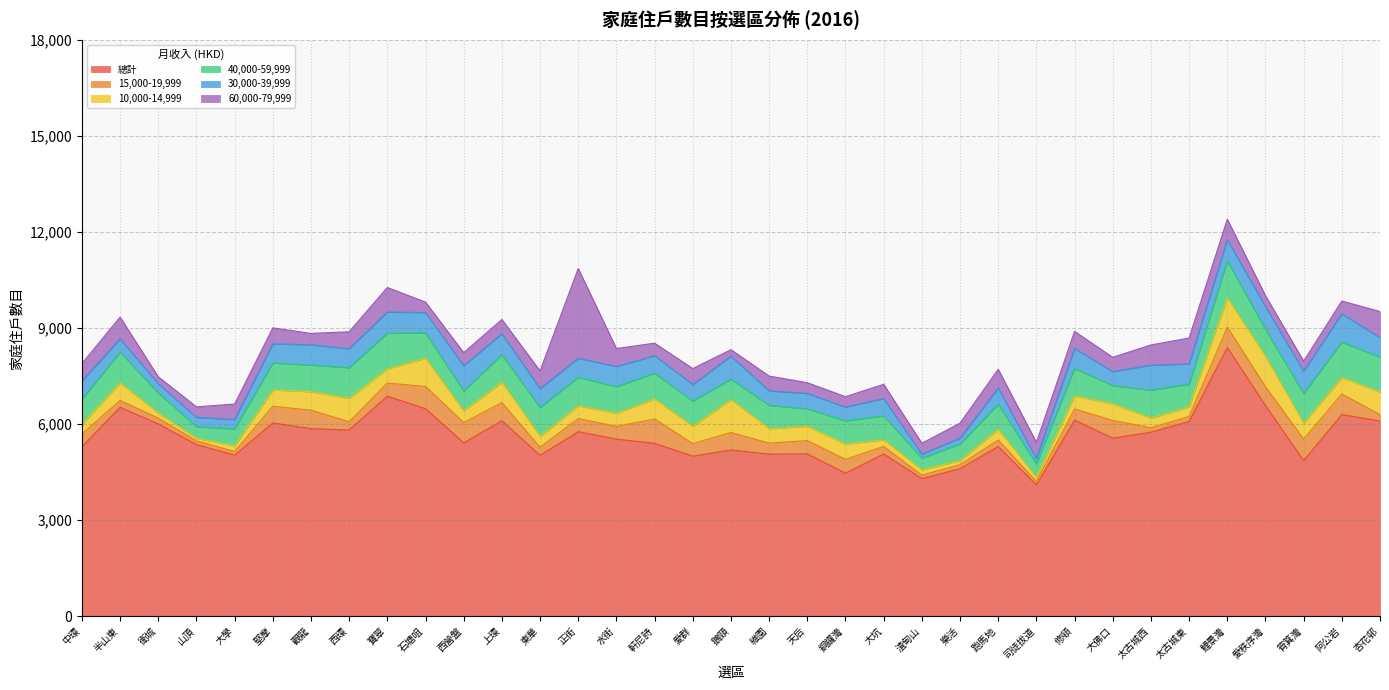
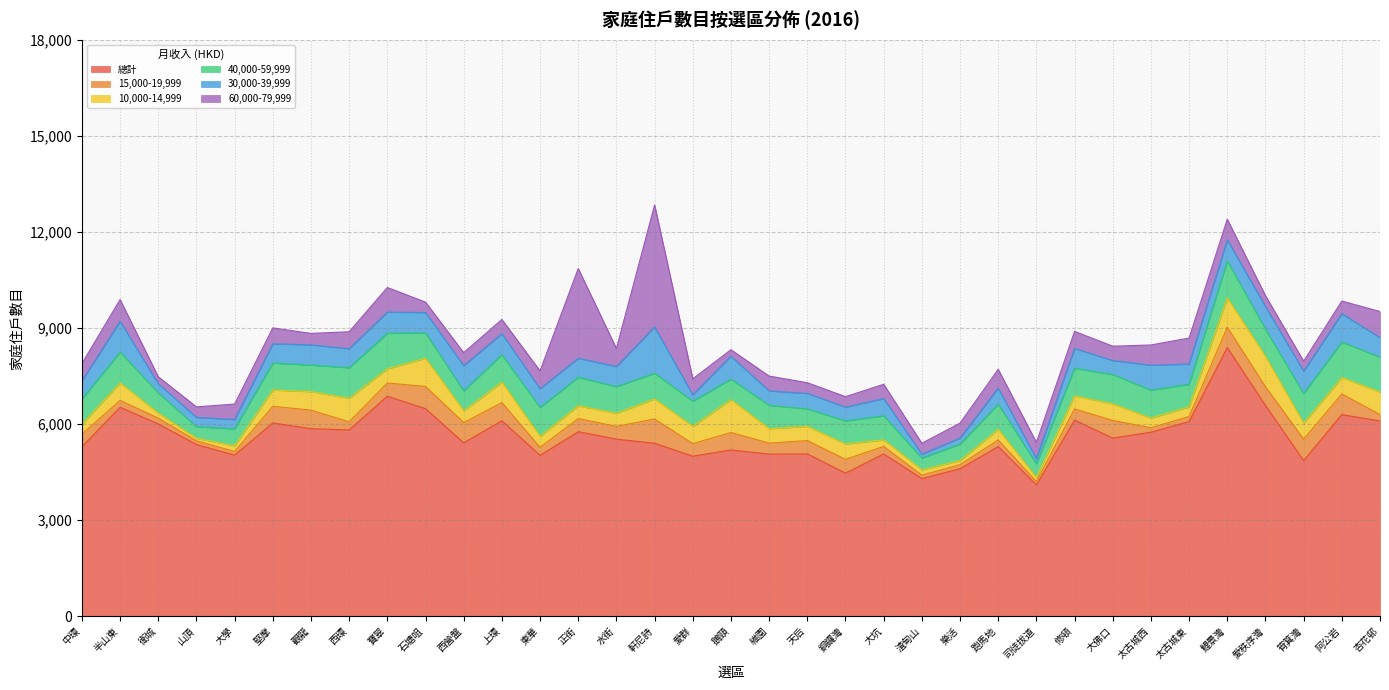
30,000-39,999, 半山東: 400 -> 1,000
30,000-39,999, 軒尼詩: 500 -> 1,400
60,000-79,999, 軒尼詩: 400 -> 3,800
30,000-39,999, 愛群: 500 -> 200
40,000-59,999, 大佛口: 600 -> 900
